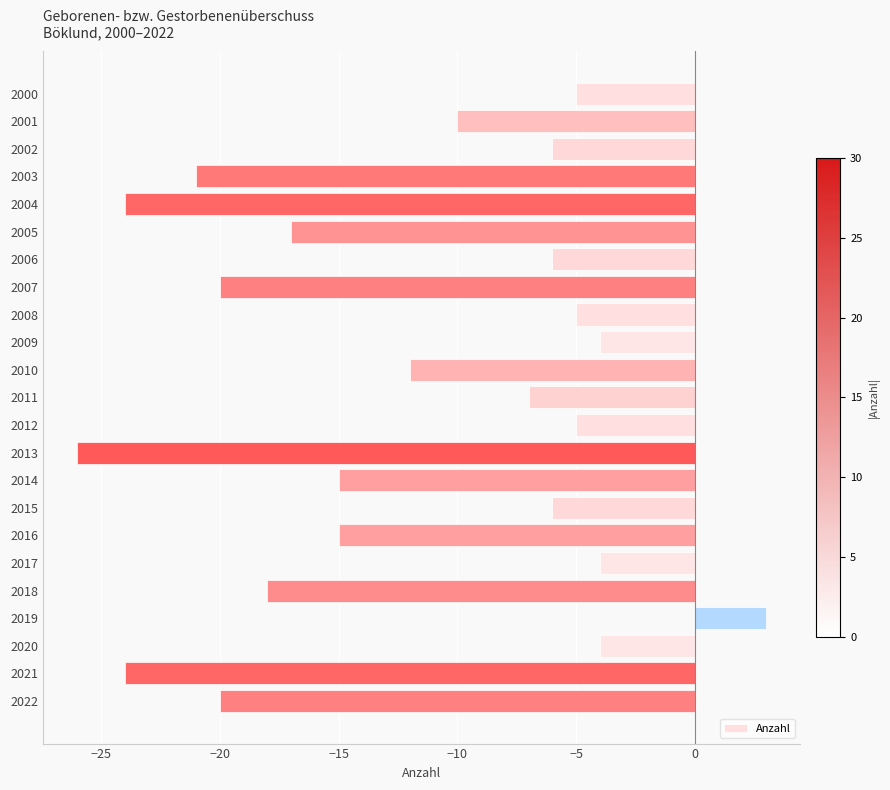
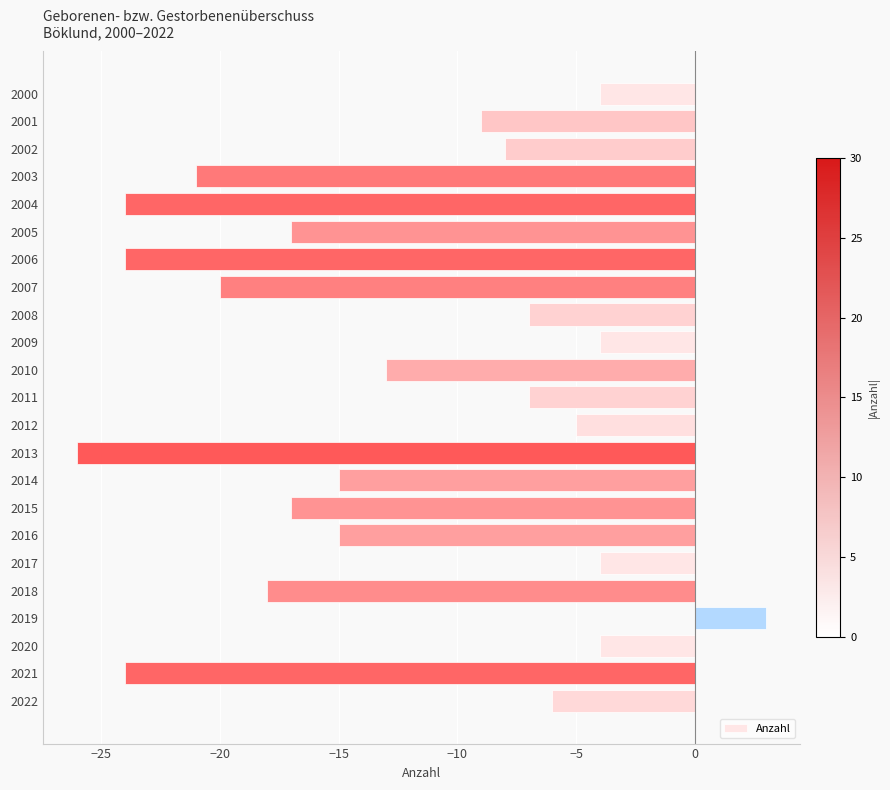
2000: -5 -> -4
2001: -10 -> -9
2002: -6 -> -8
2006: -6 -> -24
2008: -5 -> -7
2010: -12 -> -13
2015: -6 -> -17
2022: -20 -> -6
